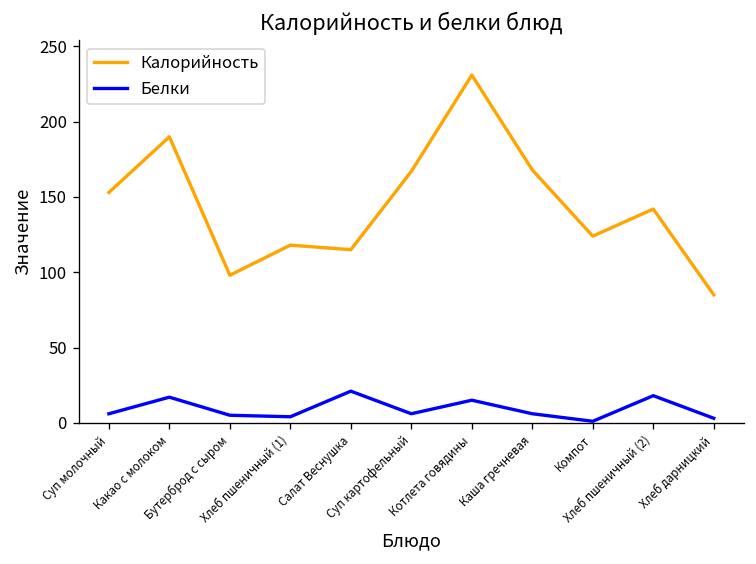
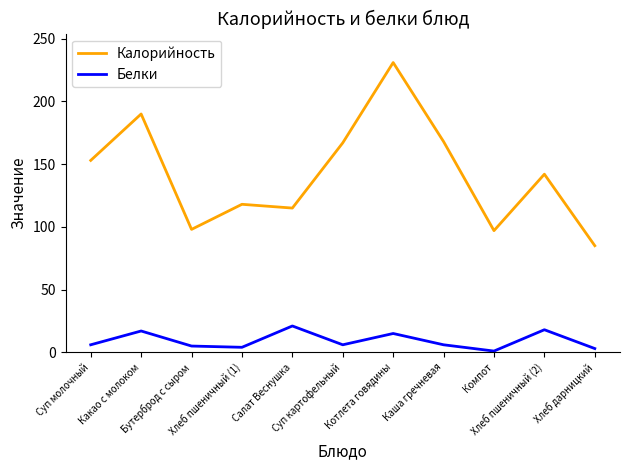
Калорийность, Компот: 124 -> 97
